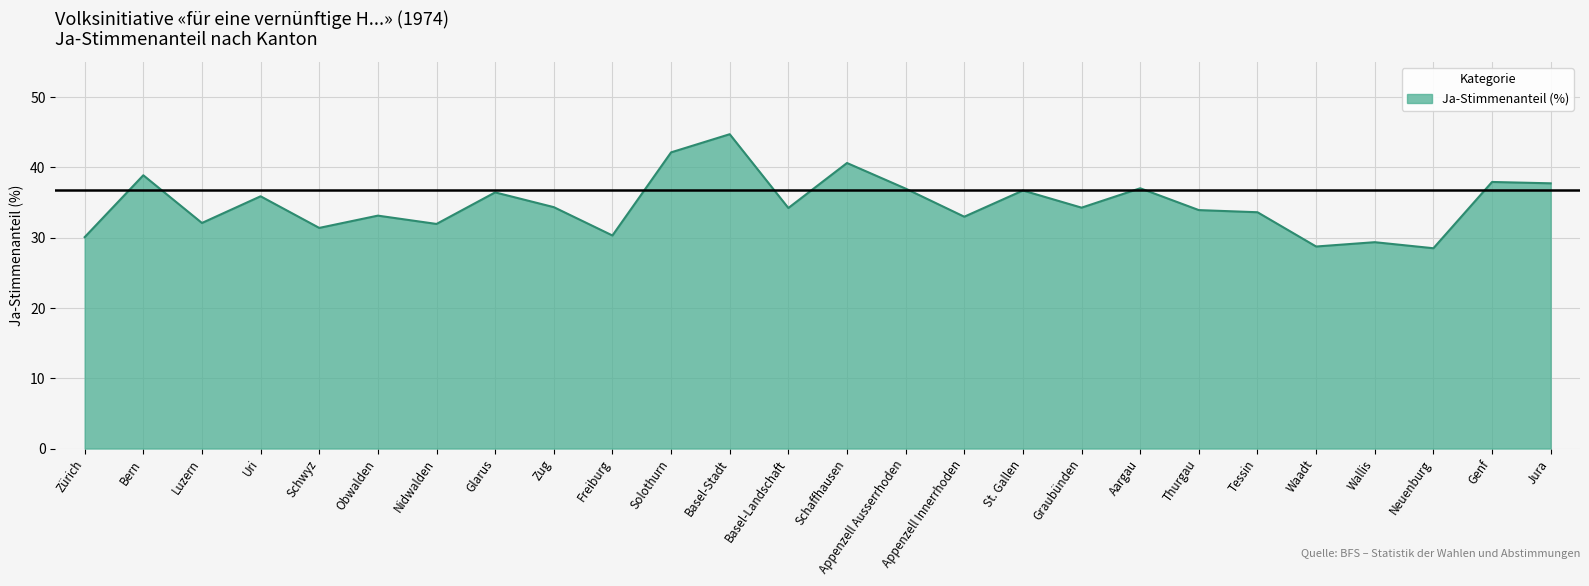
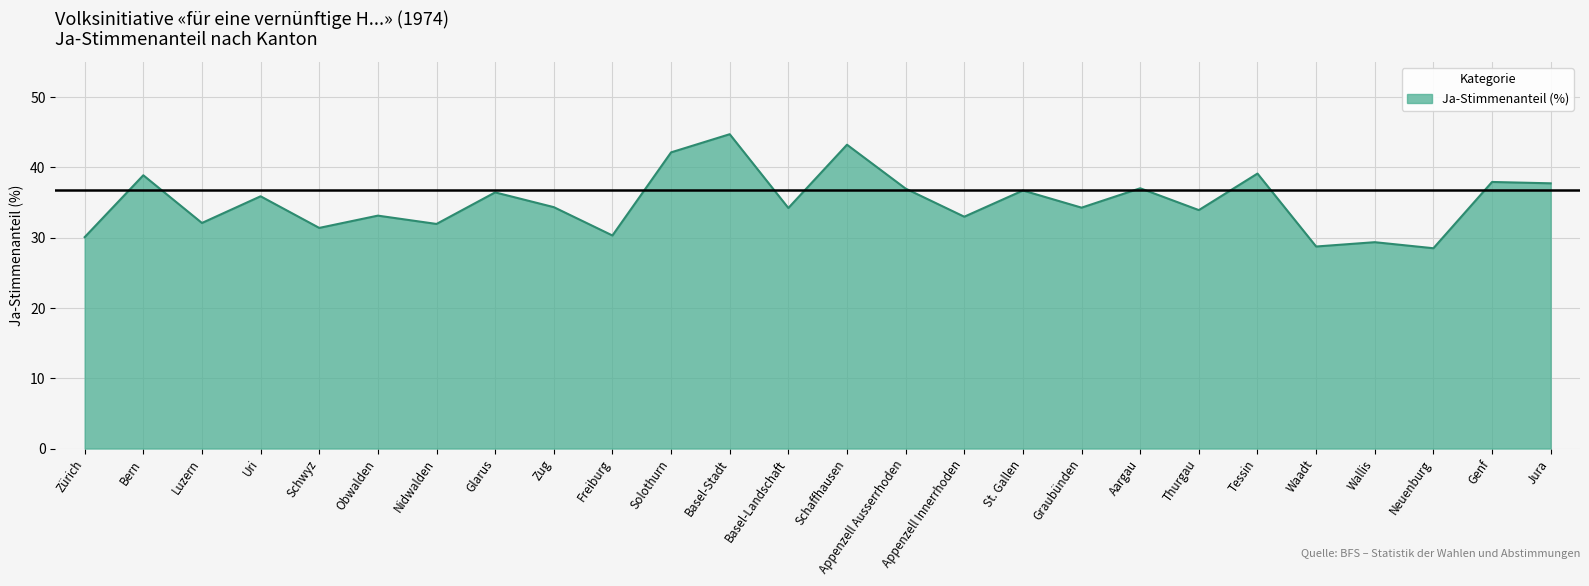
Schaffhausen: 41 -> 43
Tessin: 34 -> 39
